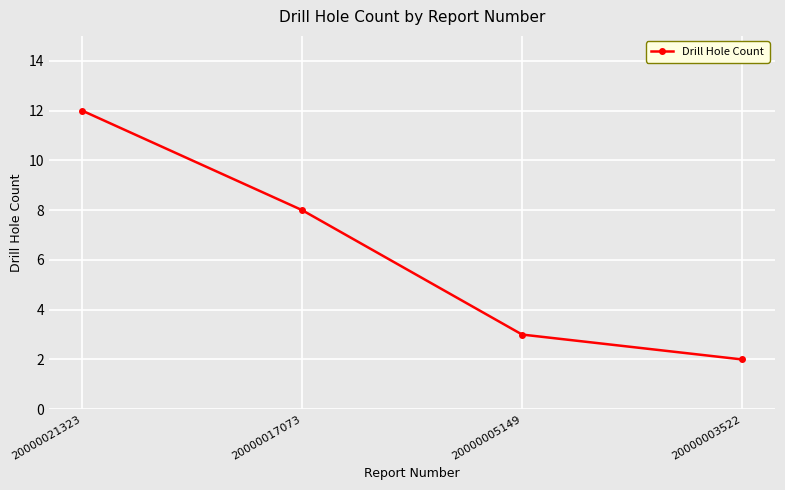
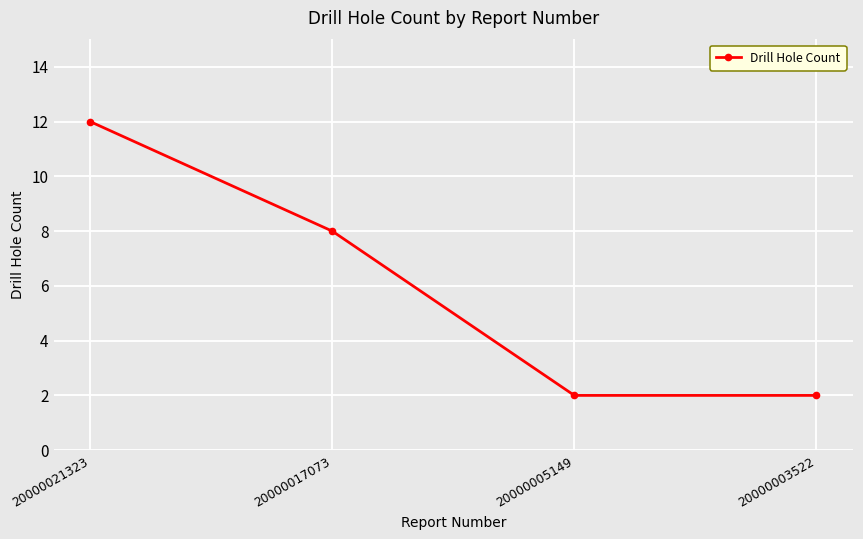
20000005149: 3 -> 2
